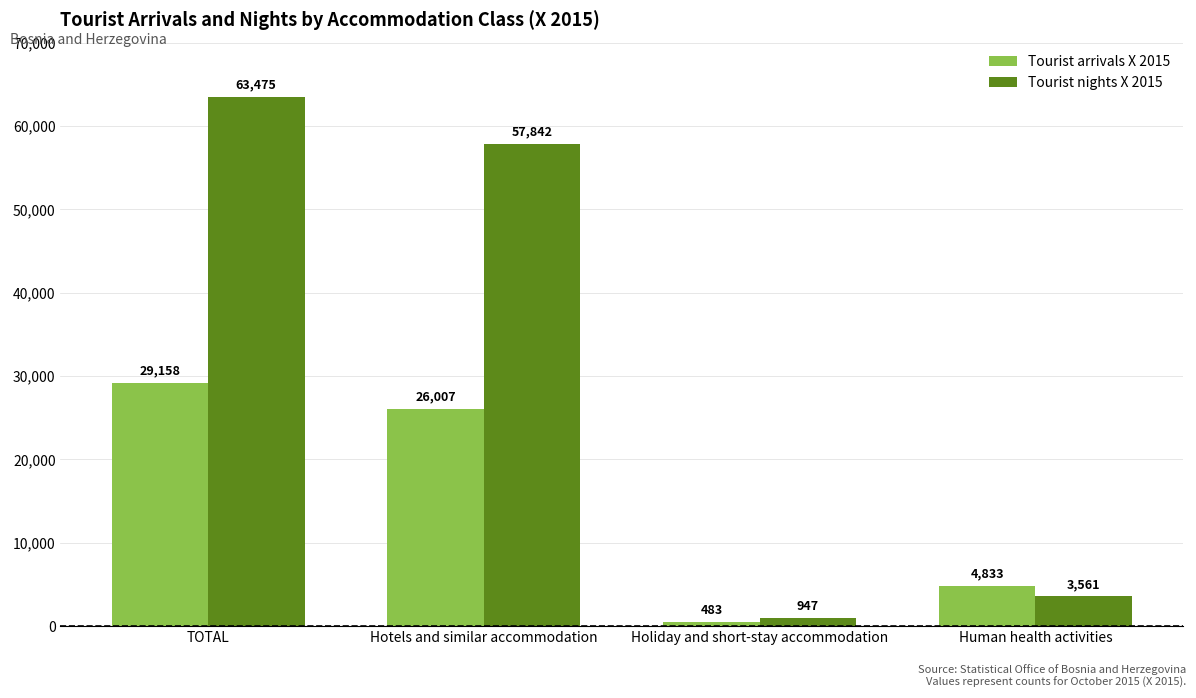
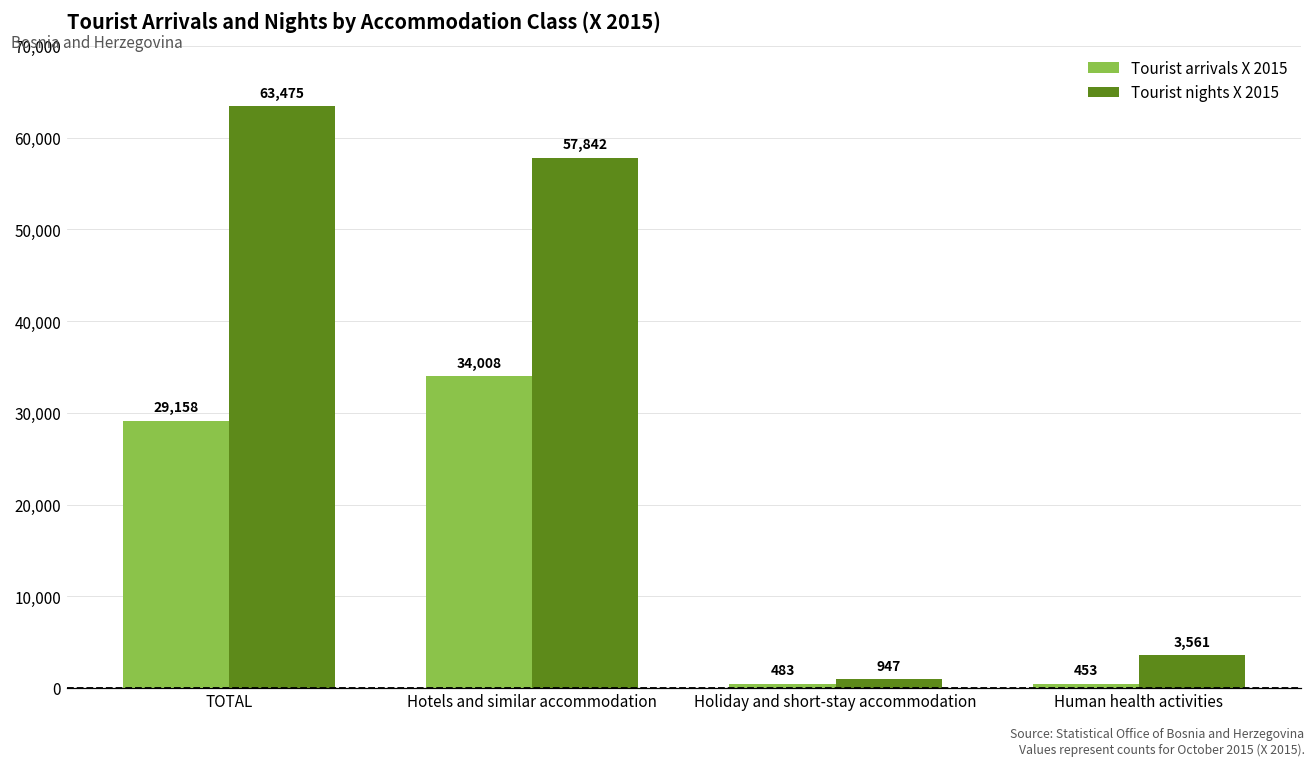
Tourist arrivals X 2015, Hotels and similar accommodation: 26,007 -> 34,008
Tourist arrivals X 2015, Human health activities: 4,833 -> 453
